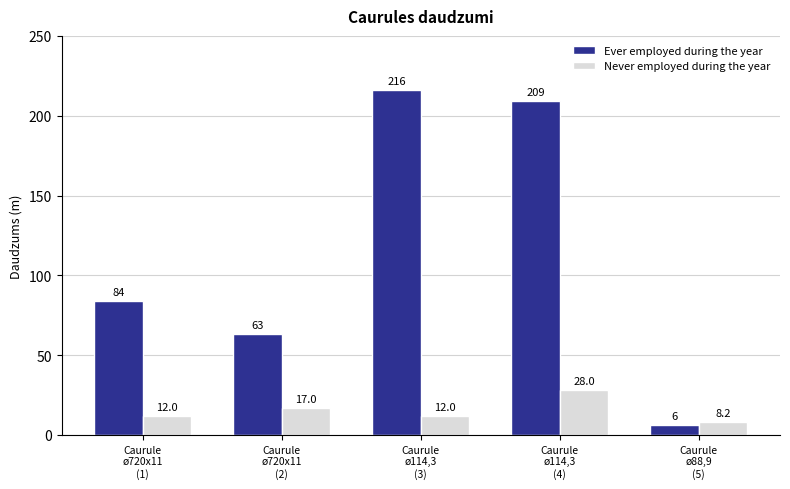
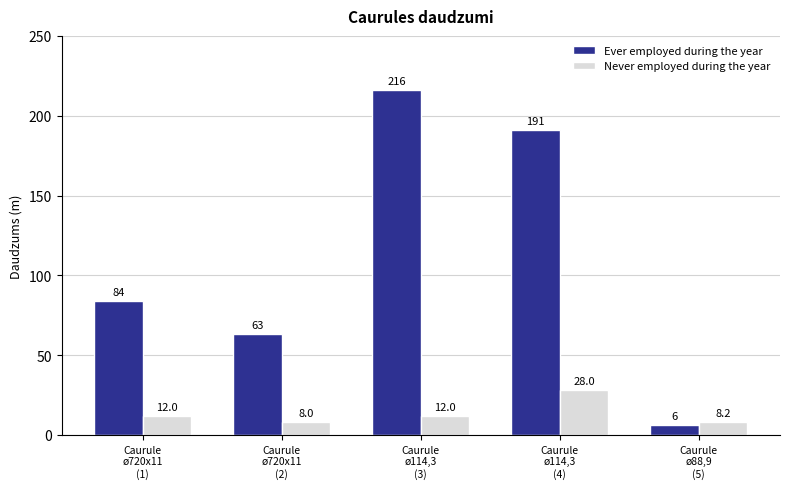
Never employed during the year, Caurule ø720x11 (2): 17.0 -> 8.0
Ever employed during the year, Caurule ø114,3 (4): 209 -> 191
